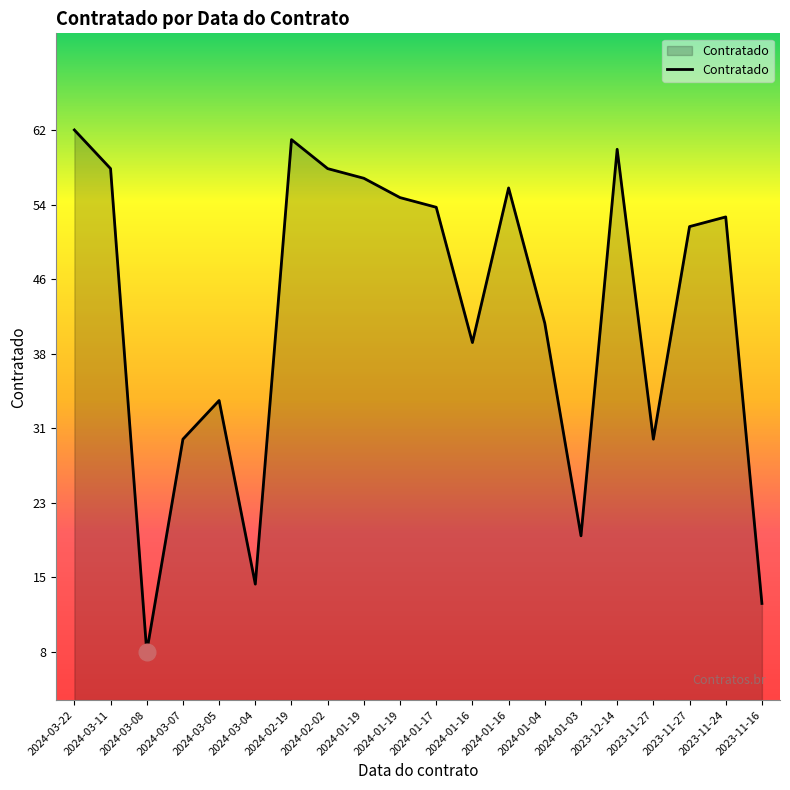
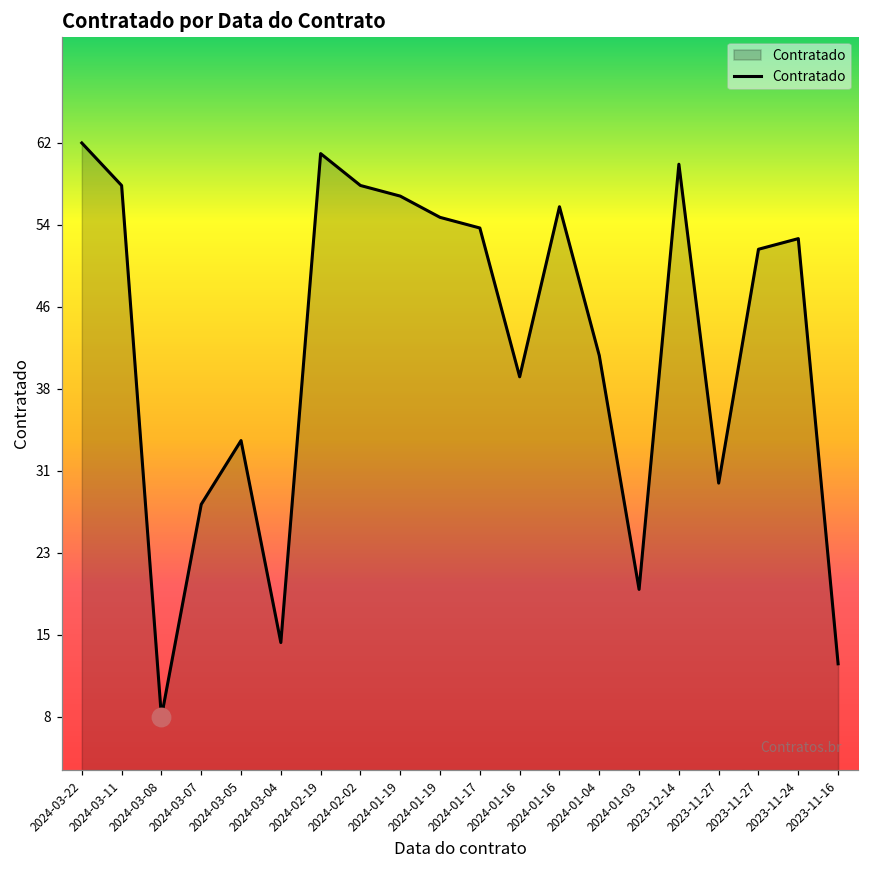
Contratado, 2024-03-07: 30 -> 28
